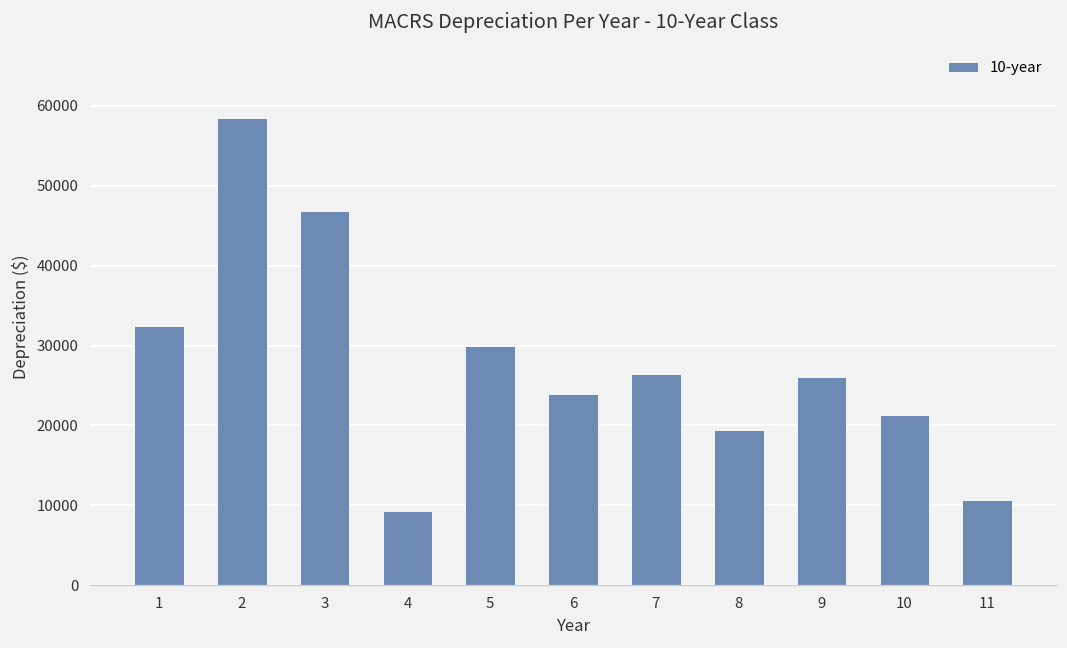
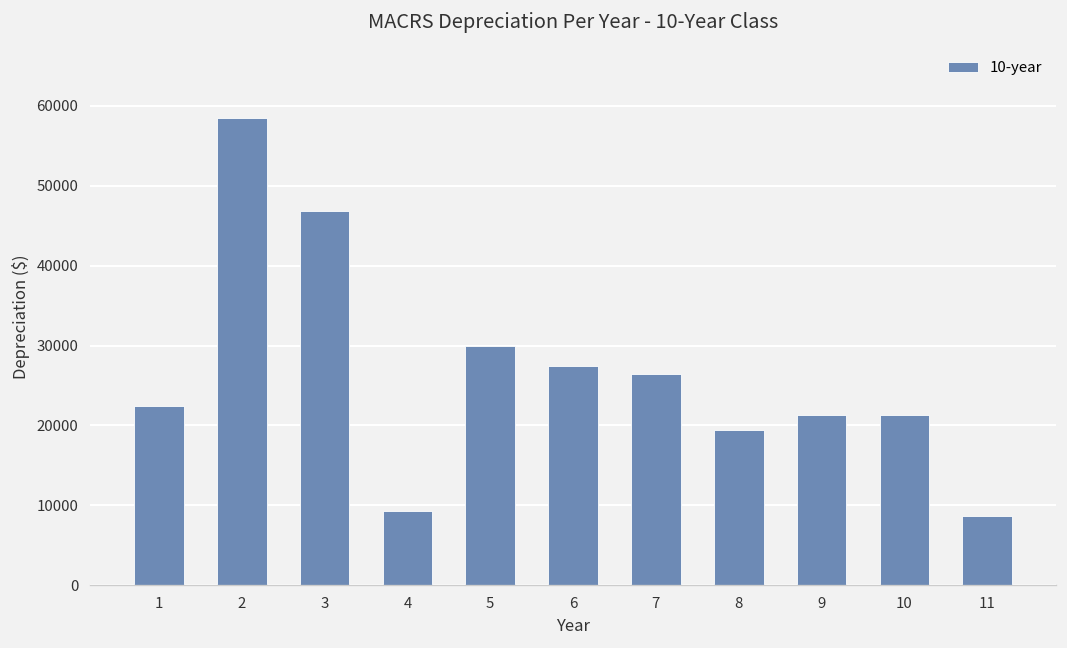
1: 33000 -> 22000
6: 24000 -> 27000
9: 26000 -> 21000
11: 11000 -> 9000
